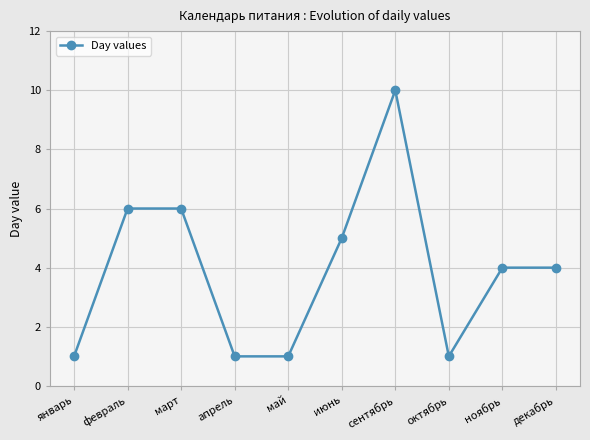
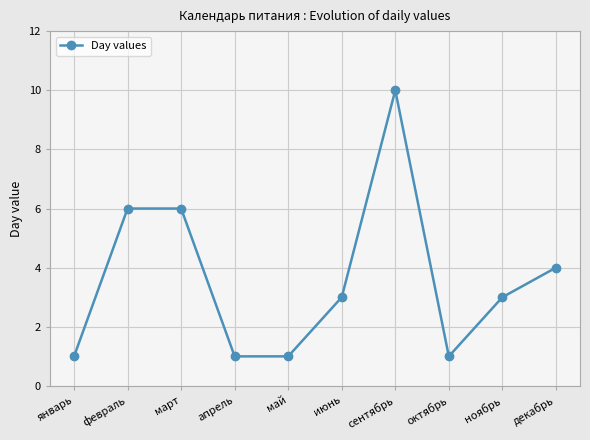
июнь: 5 -> 3
ноябрь: 4 -> 3
